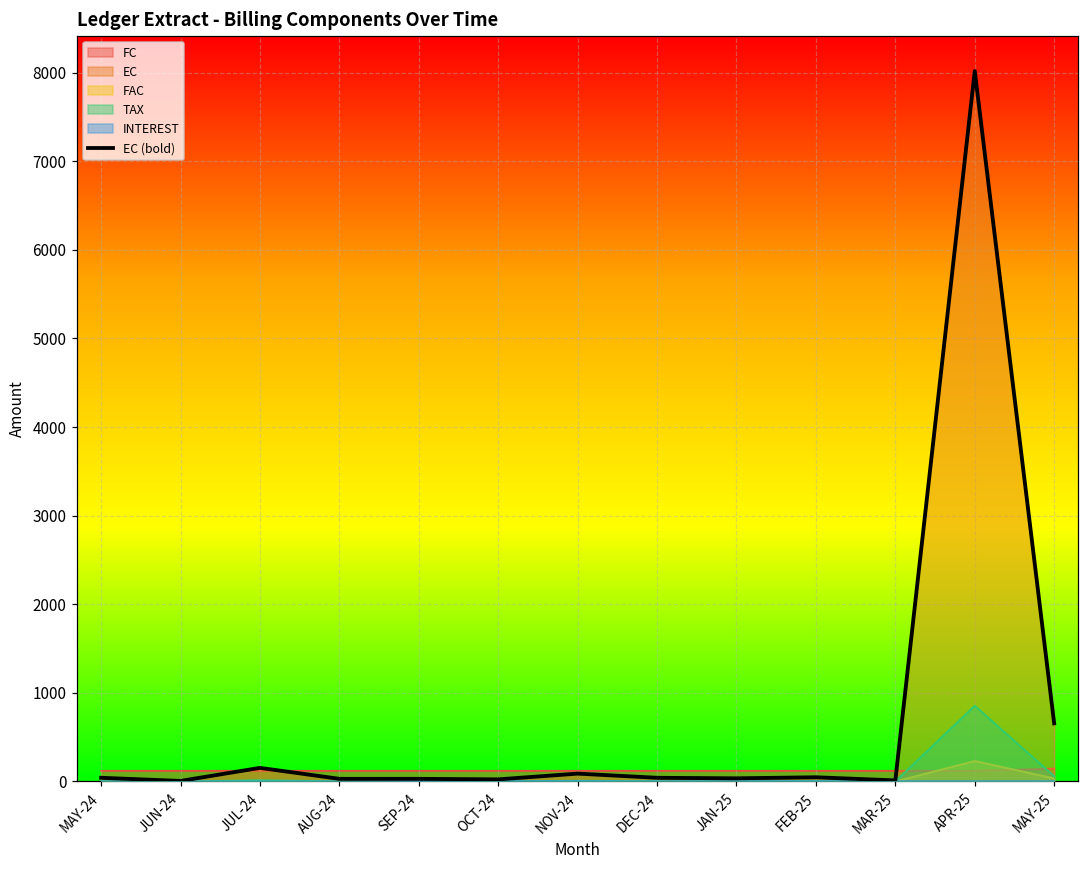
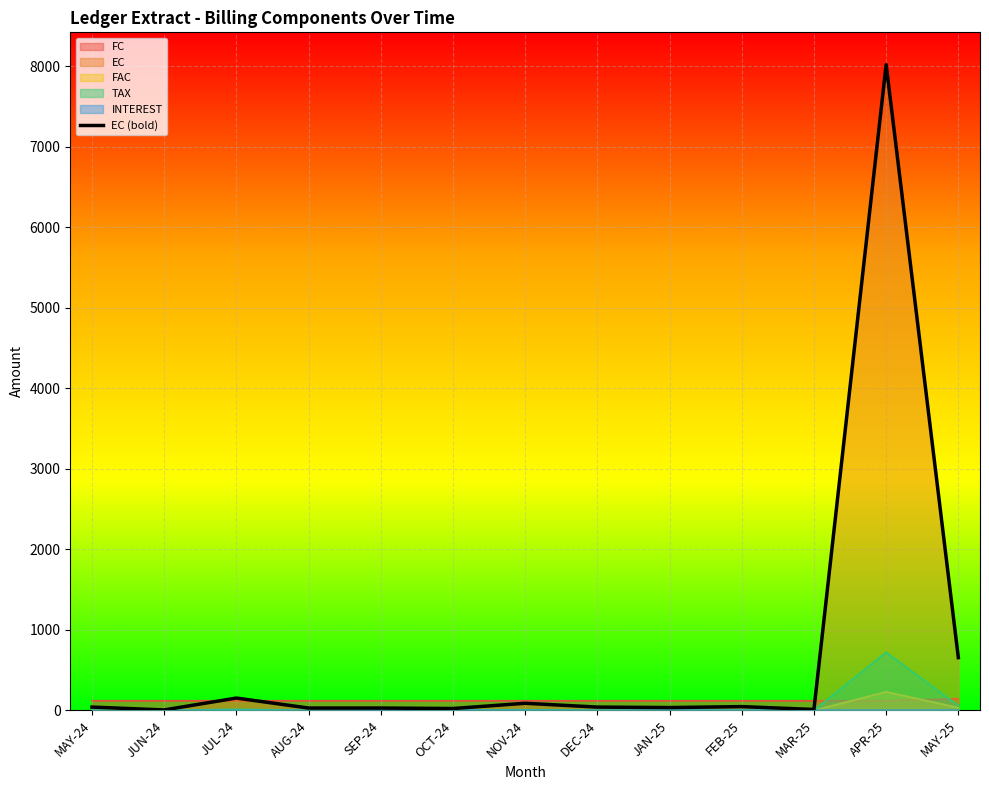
TAX, APR-25: 900 -> 700
